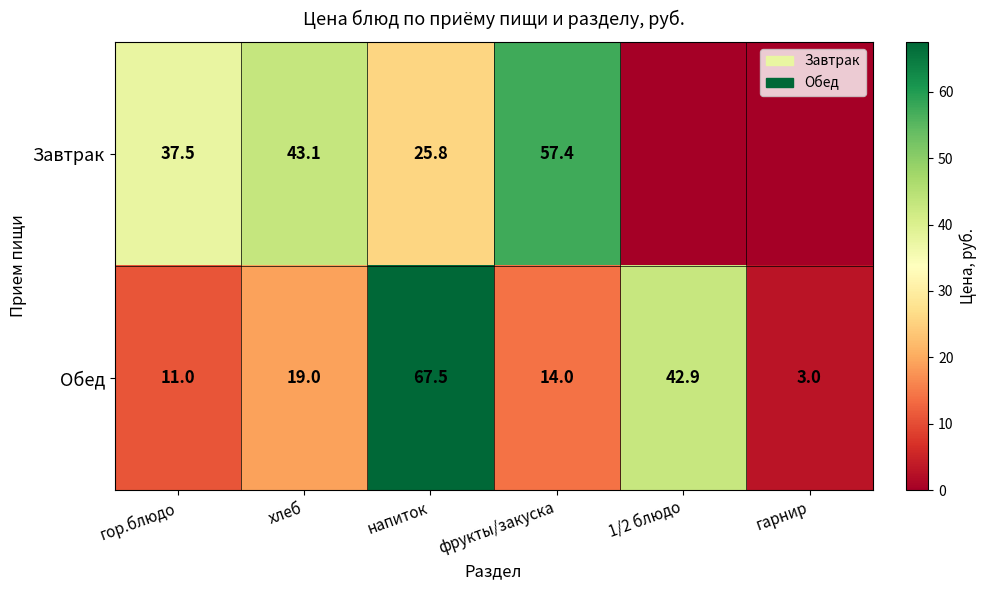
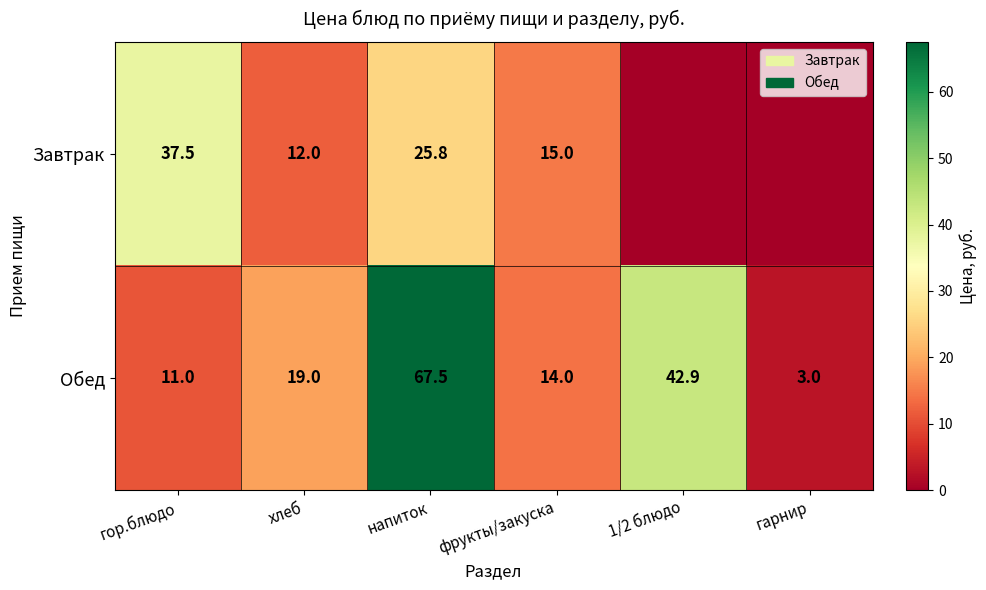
Завтрак, хлеб: 43.1 -> 12.0
Завтрак, фрукты/закуска: 57.4 -> 15.0
